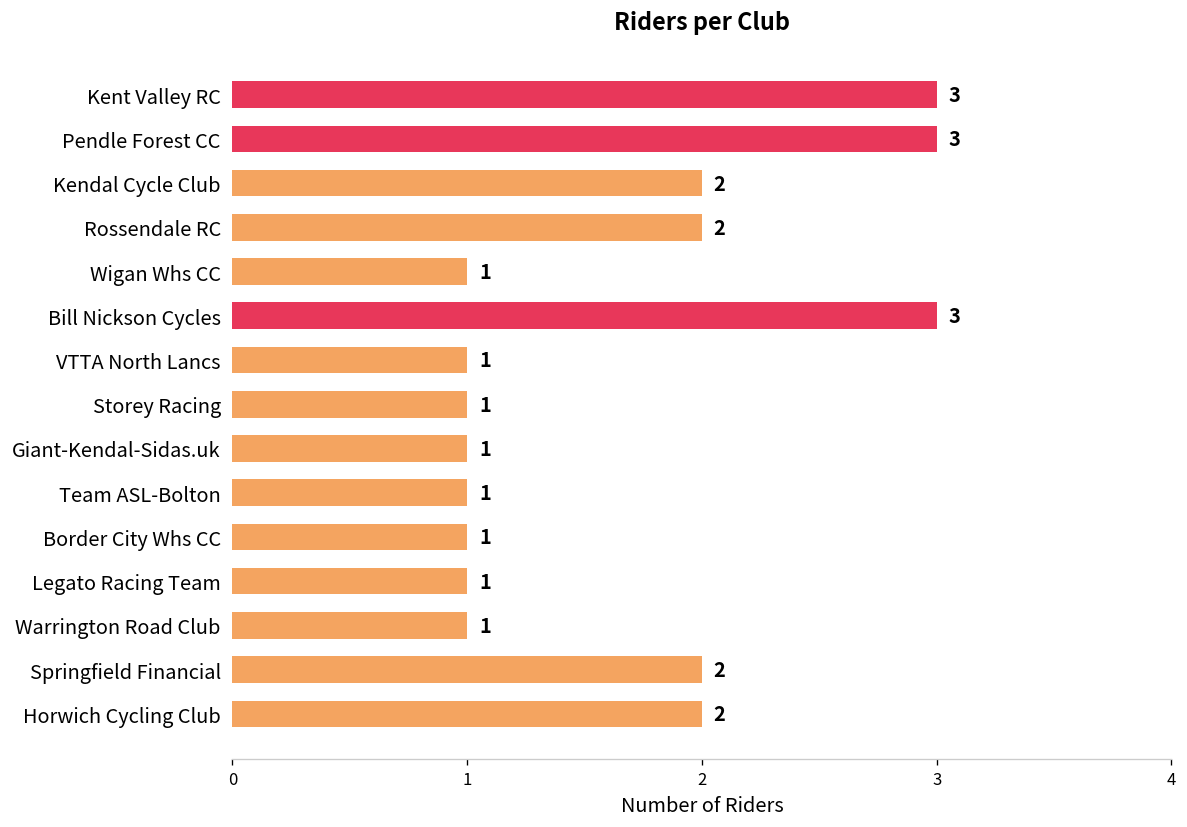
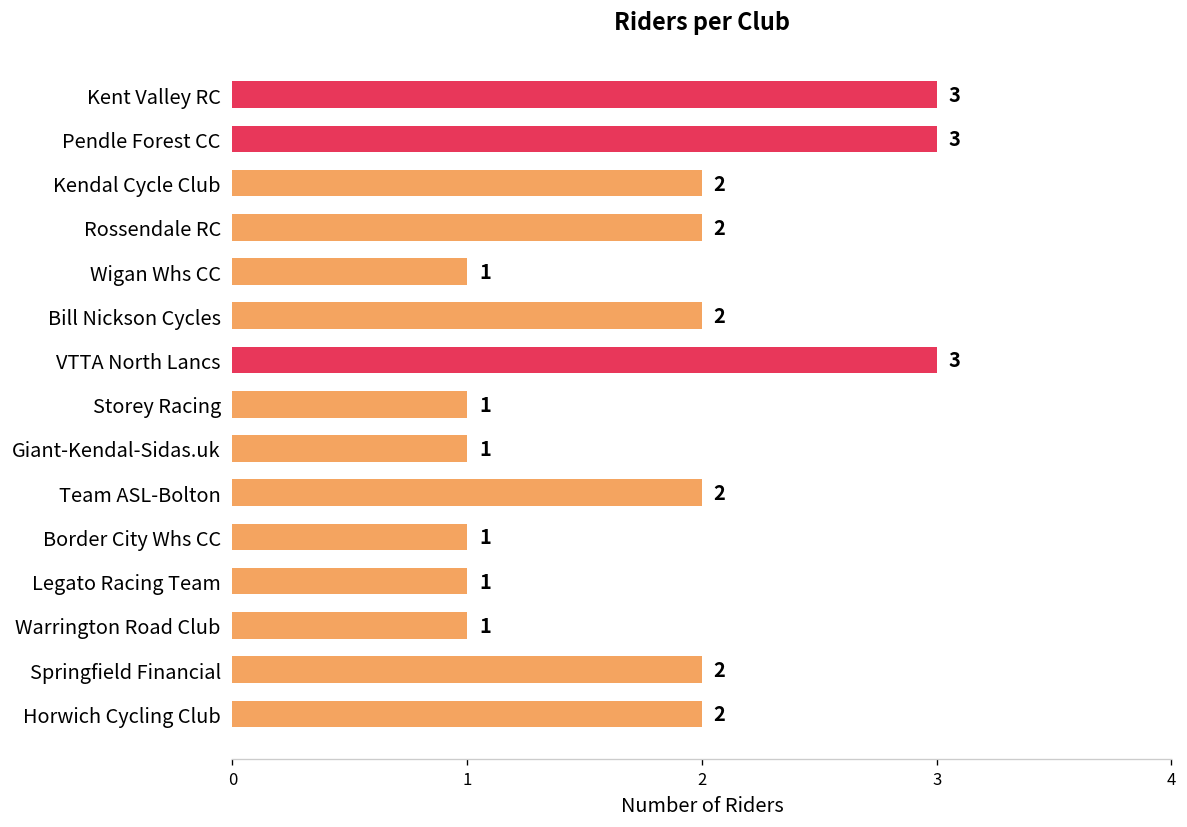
Bill Nickson Cycles: 3 -> 2
VTTA North Lancs: 1 -> 3
Team ASL-Bolton: 1 -> 2
